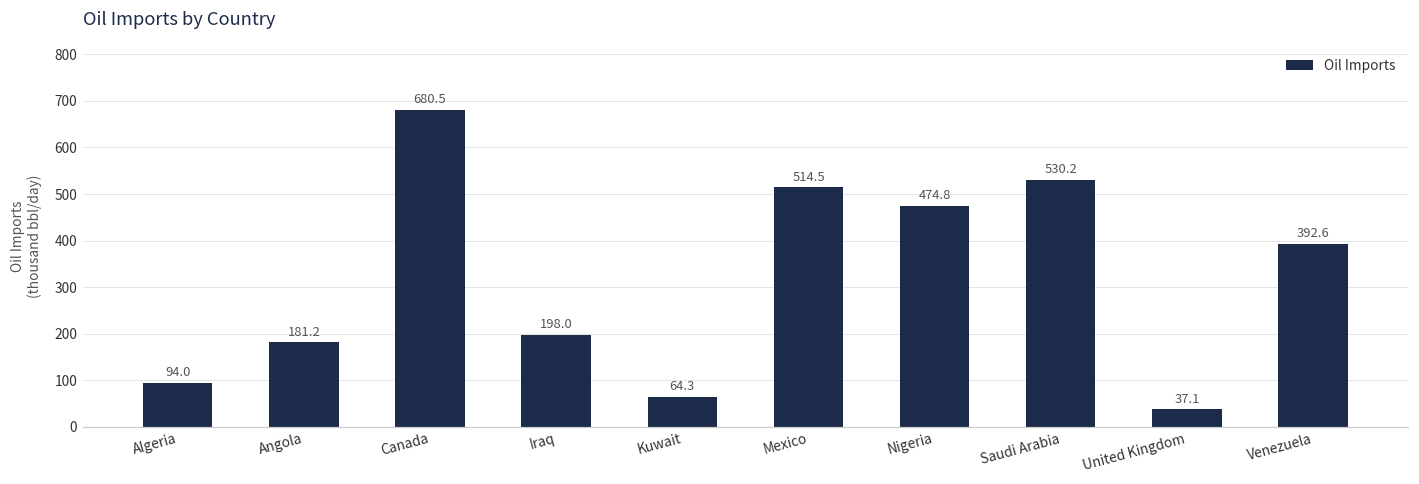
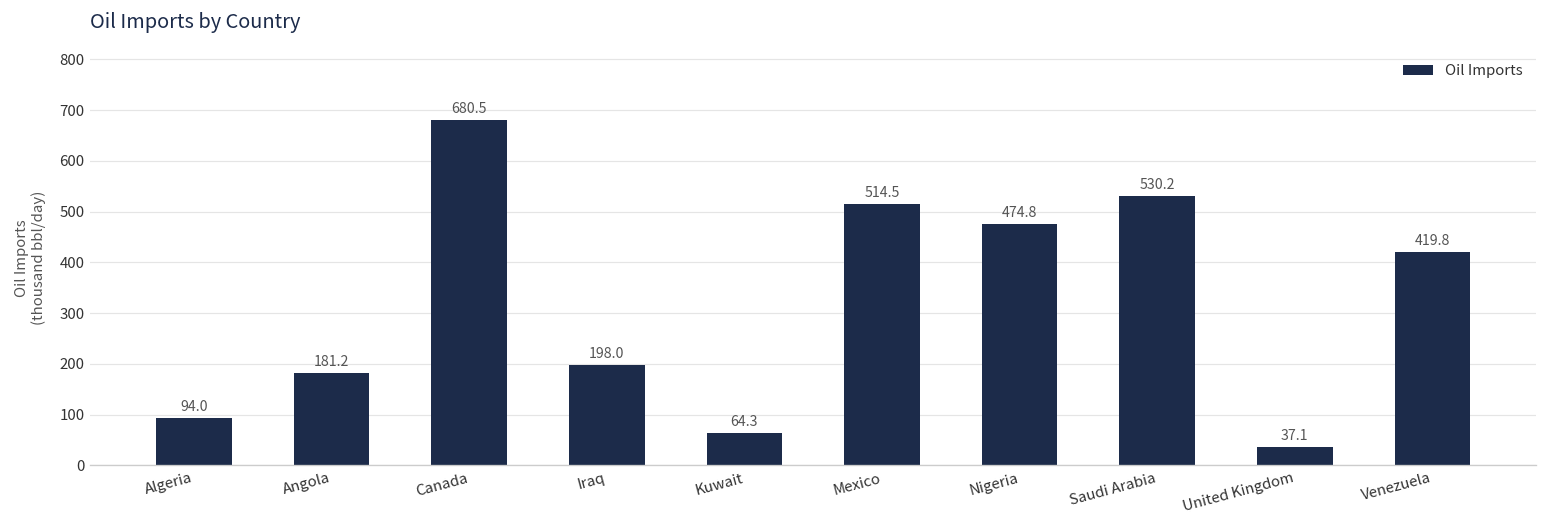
Venezuela: 392.6 -> 419.8
